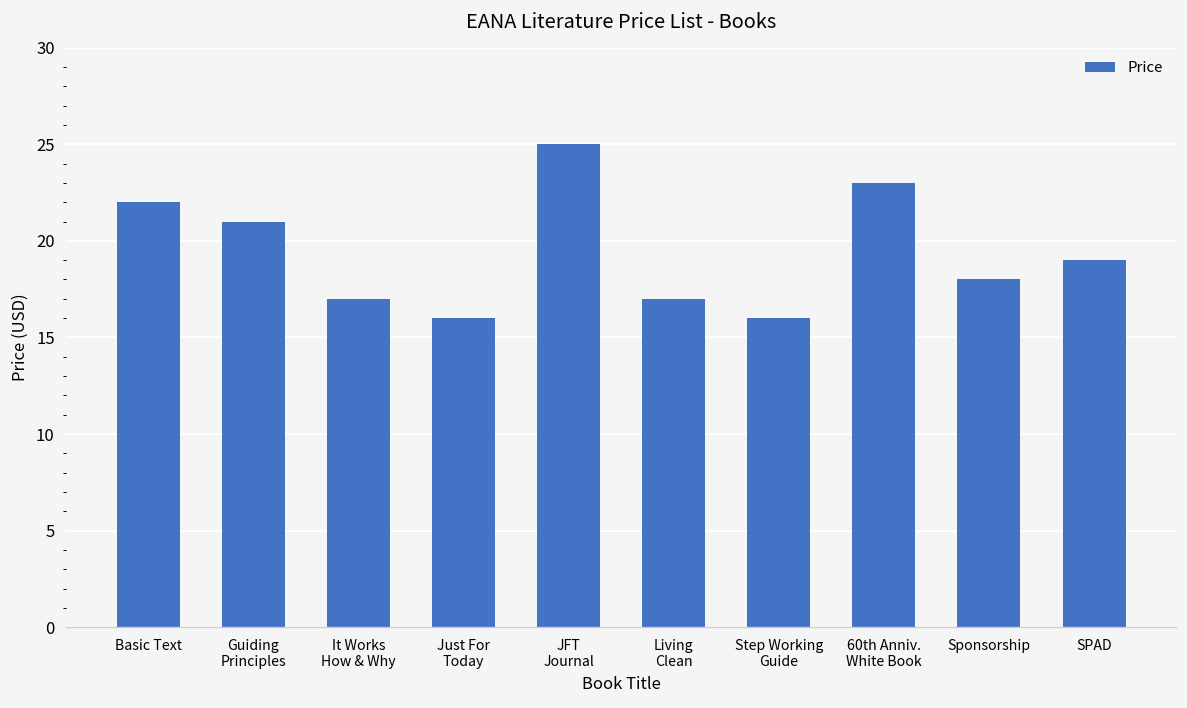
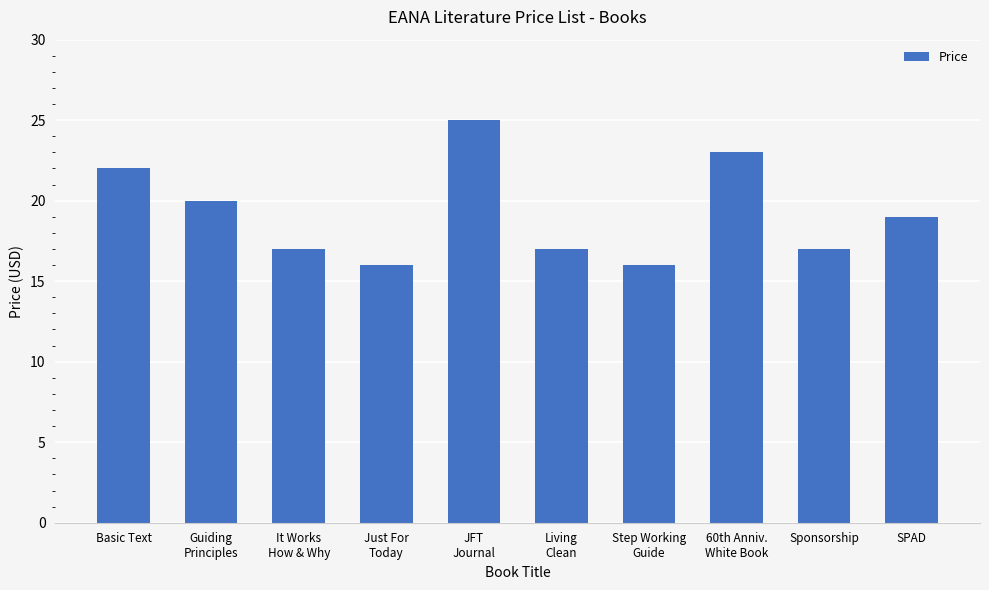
Guiding Principles: 21 -> 20
Sponsorship: 18 -> 17
